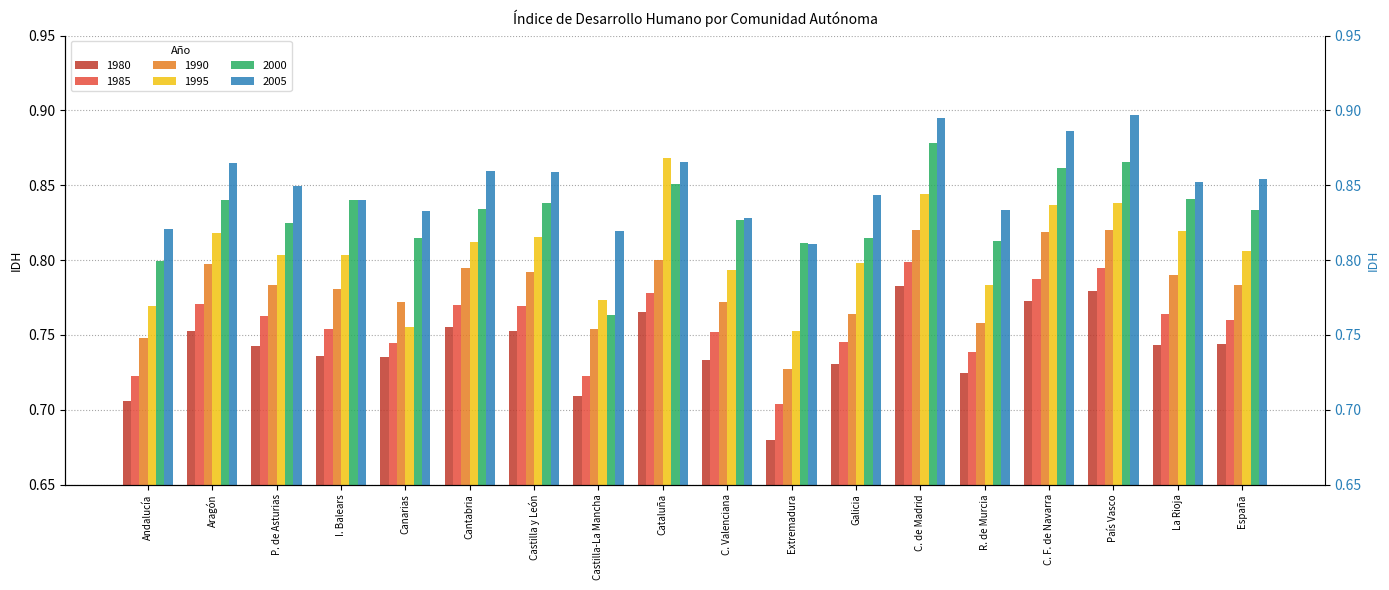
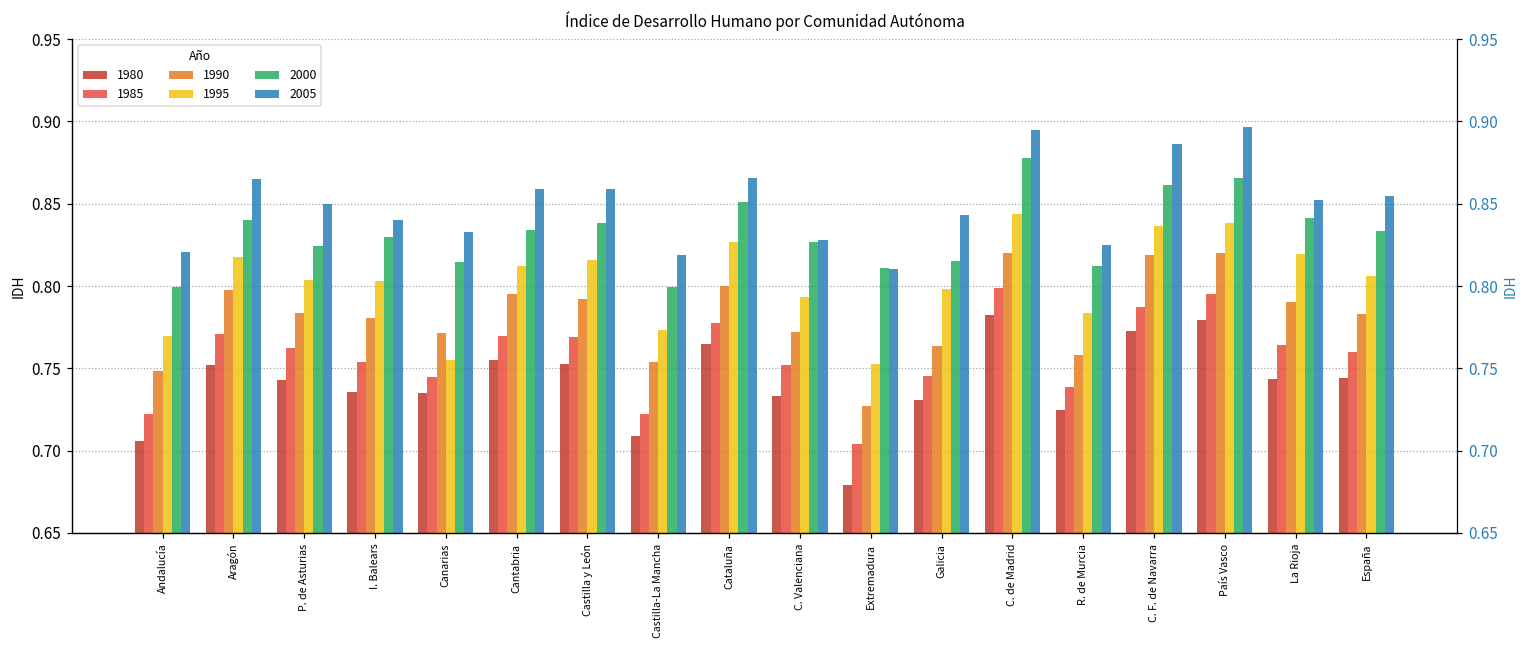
2000, I. Balears: 0.840 -> 0.830
2000, Castilla-La Mancha: 0.763 -> 0.799
1995, Cataluña: 0.868 -> 0.827
2005, R. de Murcia: 0.833 -> 0.825
